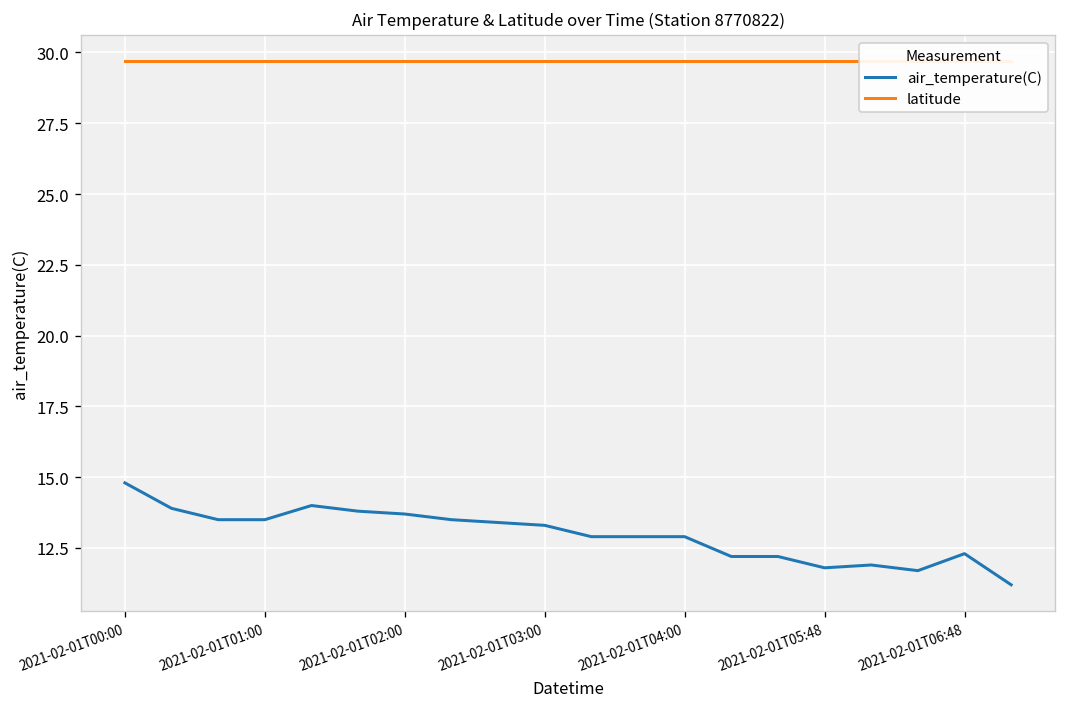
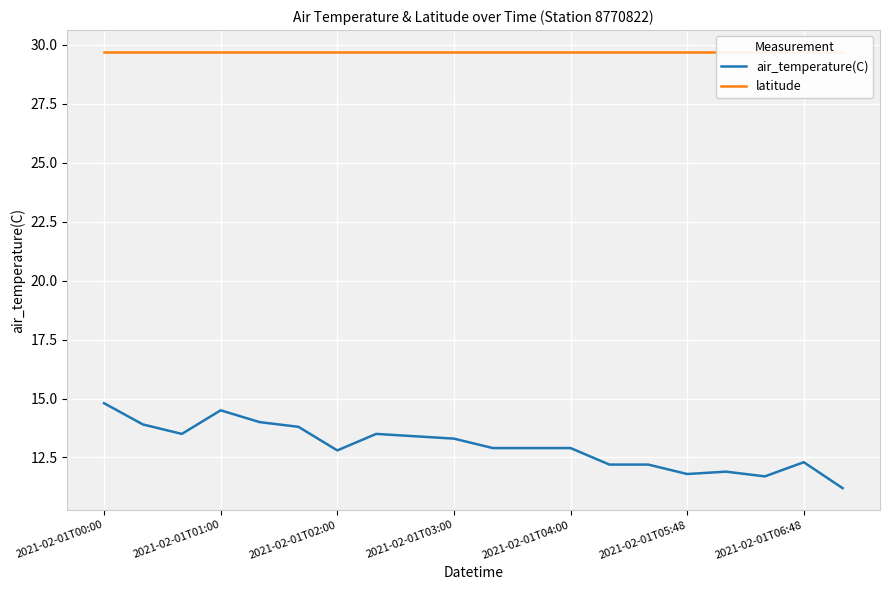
air_temperature(C), 2021-02-01T01:00: 13.5 -> 14.5
air_temperature(C), 2021-02-01T02:00: 13.7 -> 12.8
